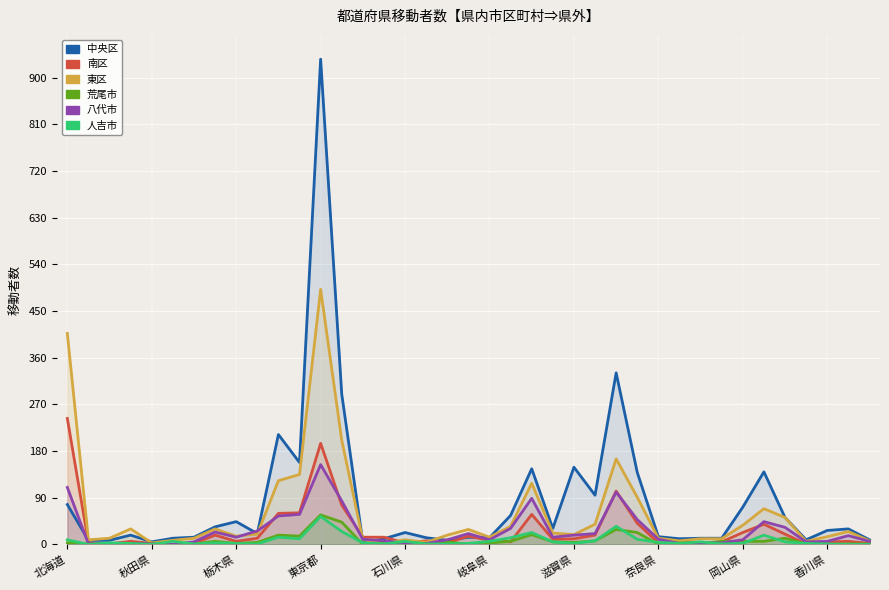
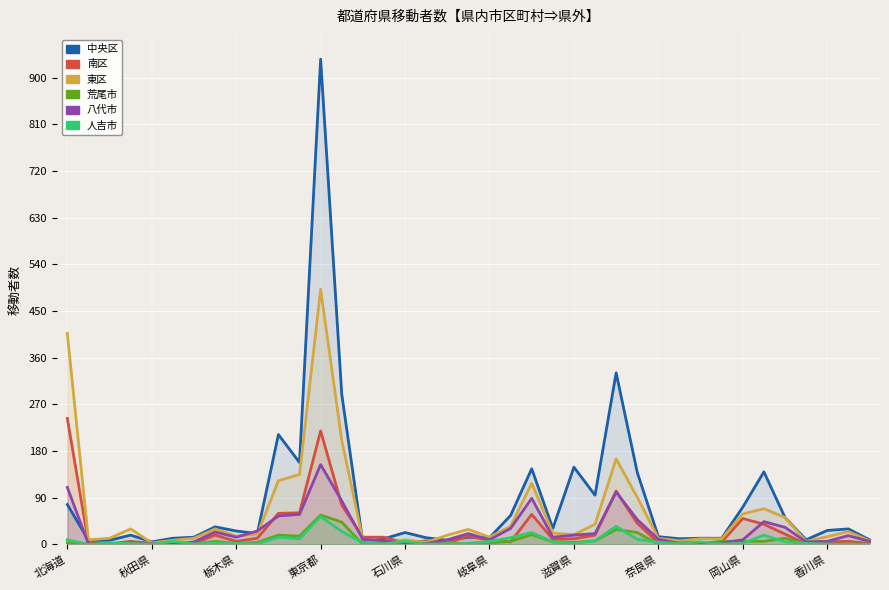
中央区, 栃木県: 40 -> 30
南区, 東京都: 200 -> 220
南区, 岡山県: 20 -> 50
東区, 岡山県: 40 -> 60
